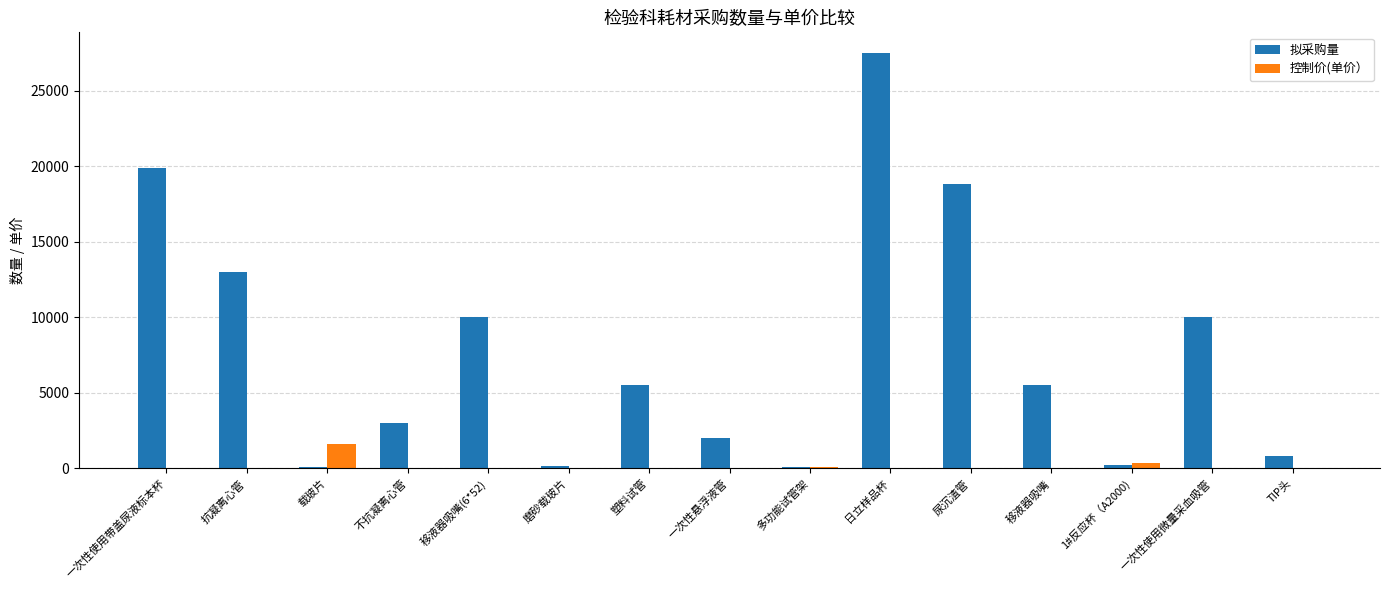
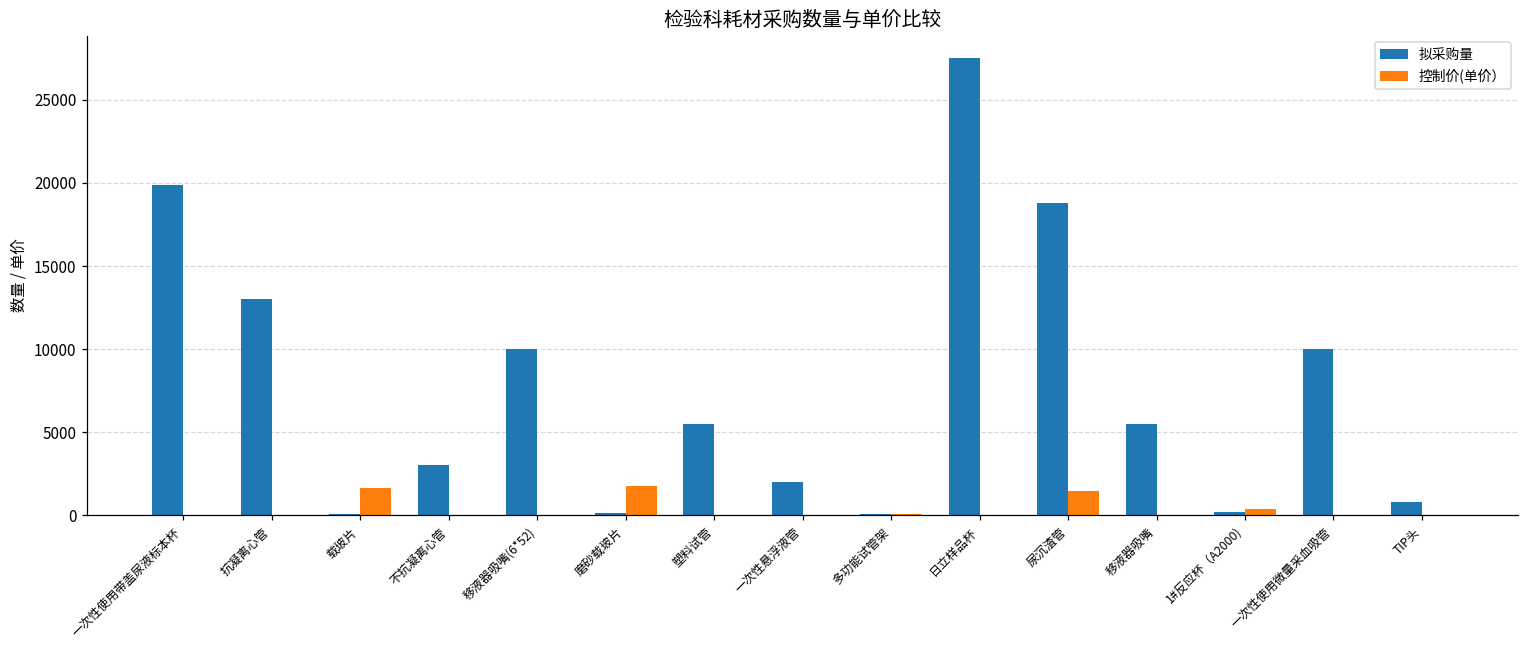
控制价(单价）, 磨砂载玻片: 0 -> 1800
控制价(单价）, 尿沉渣管: 0 -> 1500
